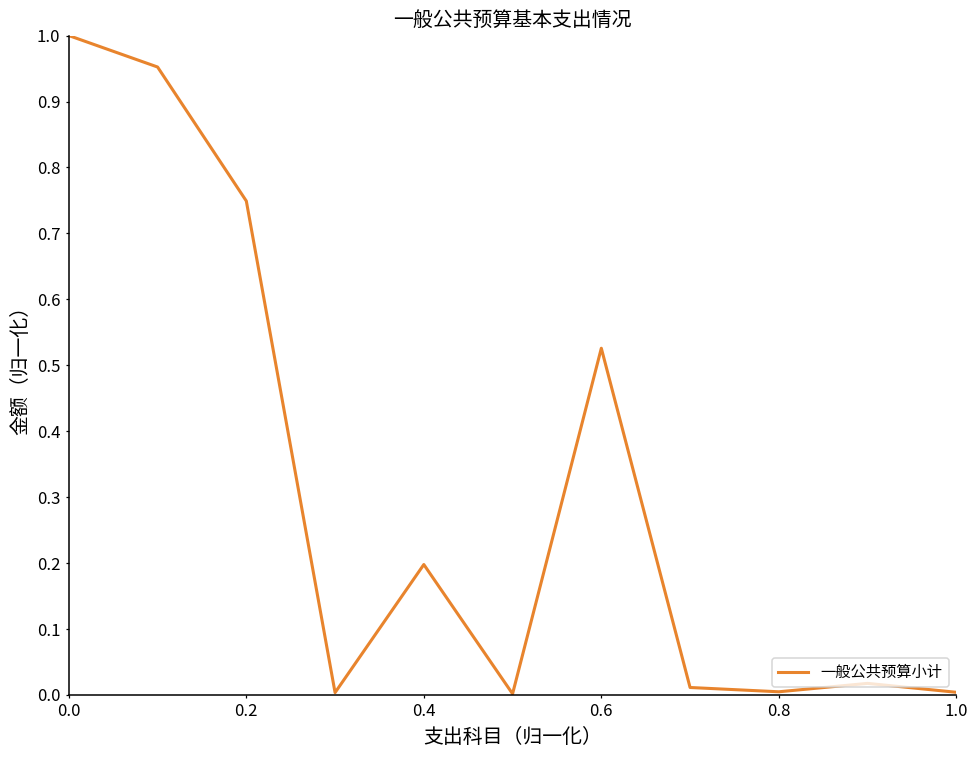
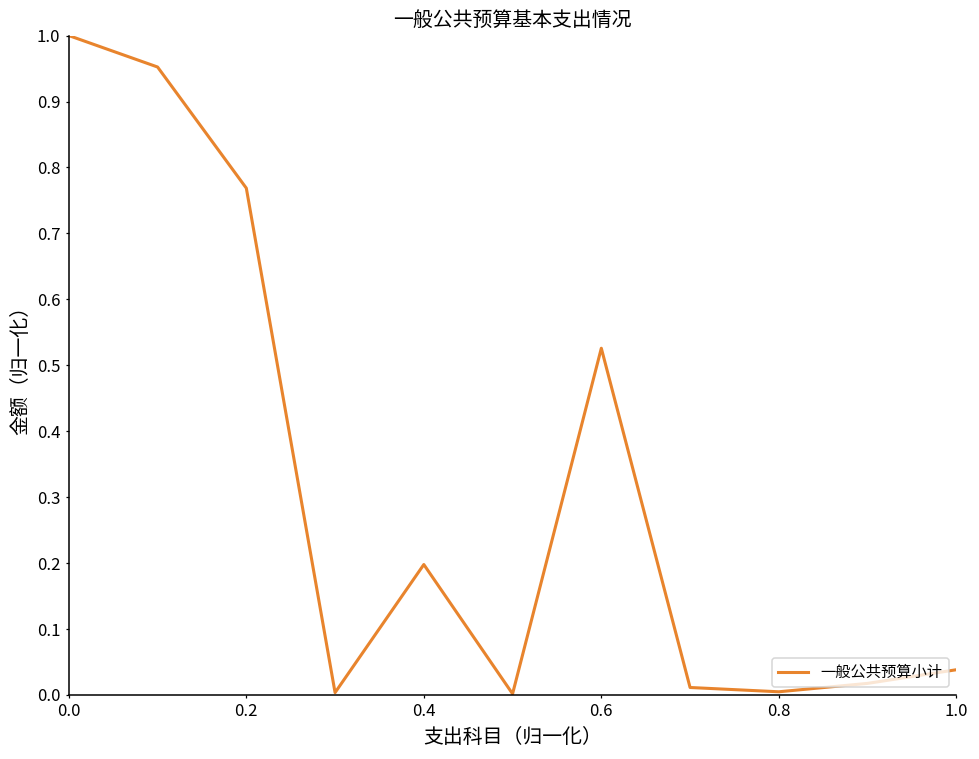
0.2: 0.75 -> 0.77
1.0: 0.00 -> 0.04
